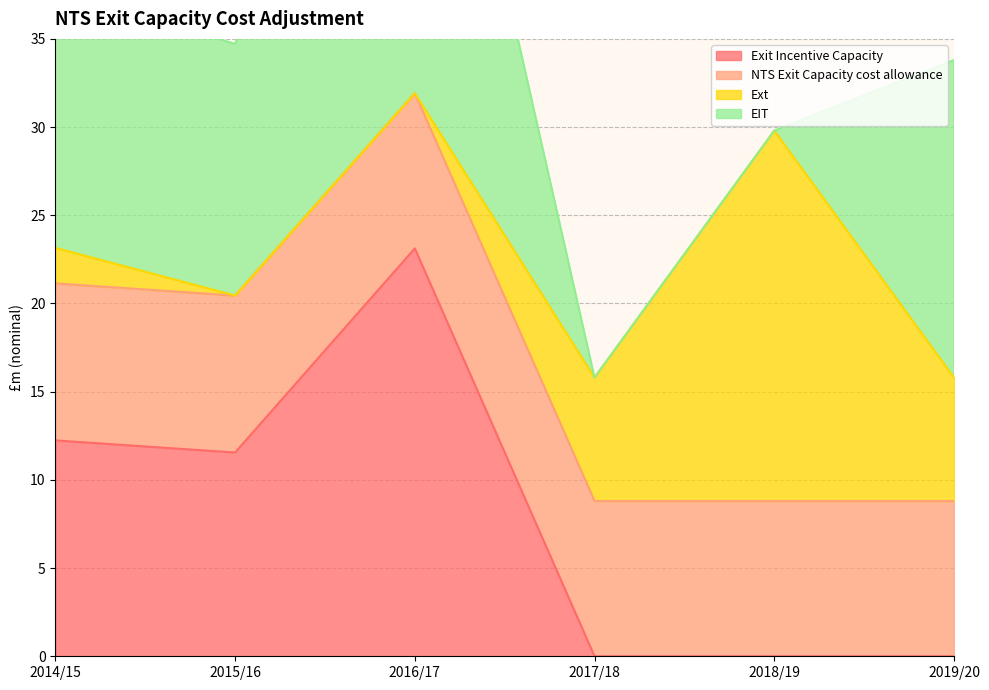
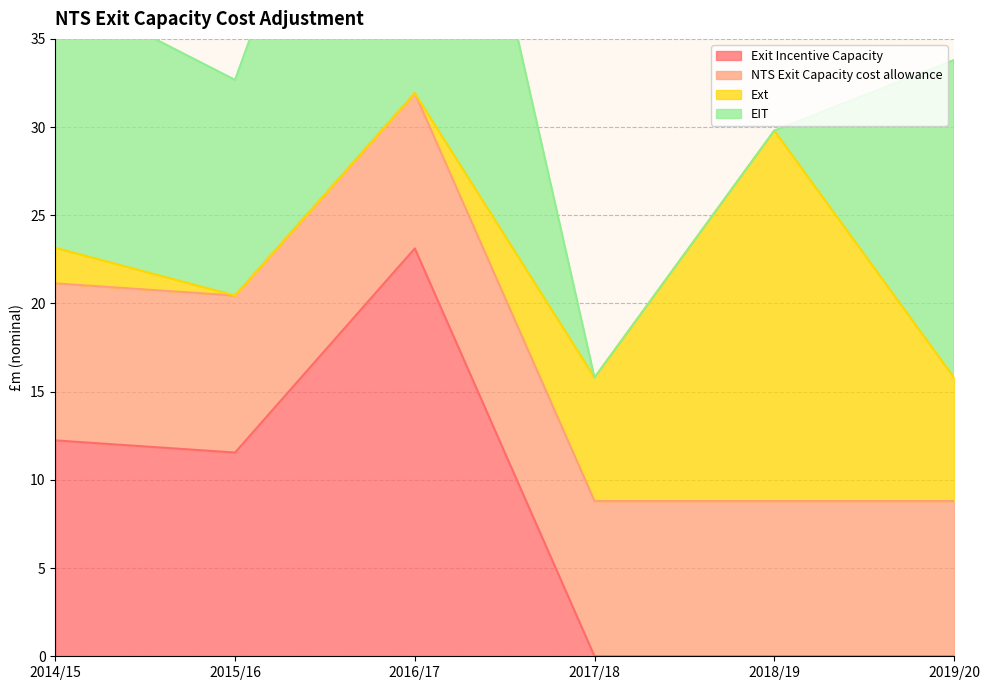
EIT, 2015/16: 14.3 -> 12.2
